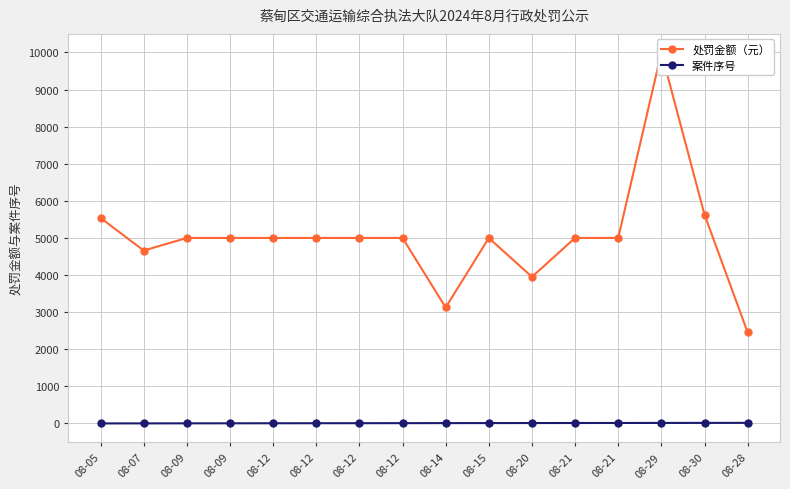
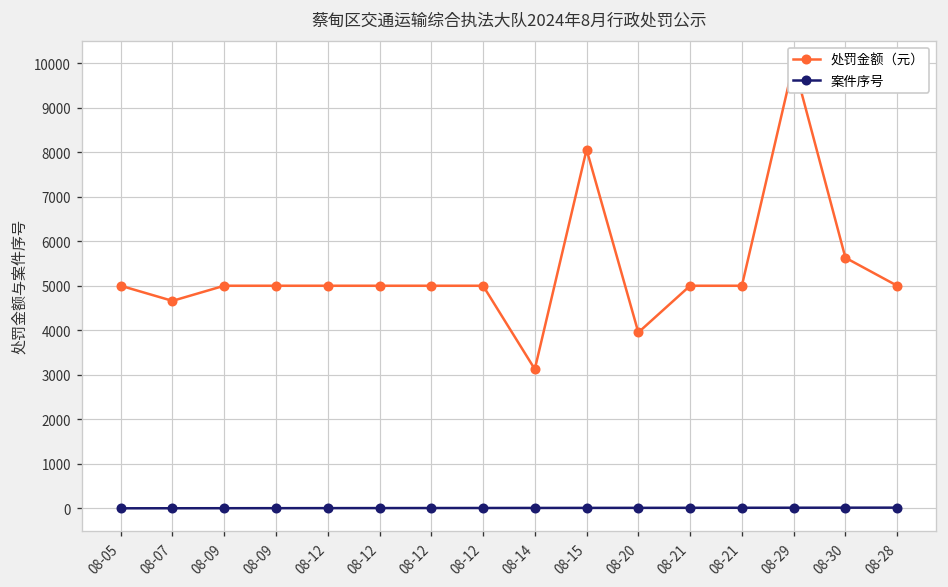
处罚金额（元）, 08-05: 5500 -> 5000
处罚金额（元）, 08-15: 5000 -> 8100
处罚金额（元）, 08-28: 2500 -> 5000
